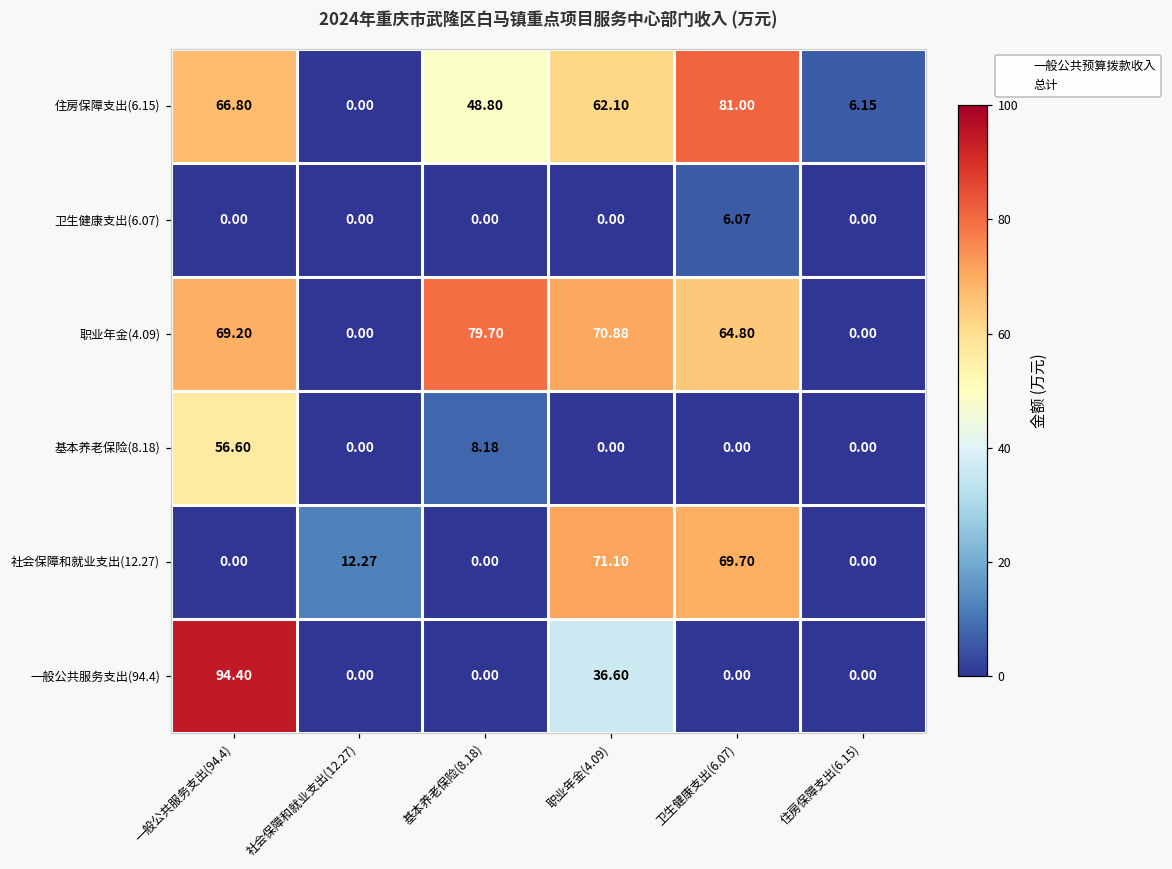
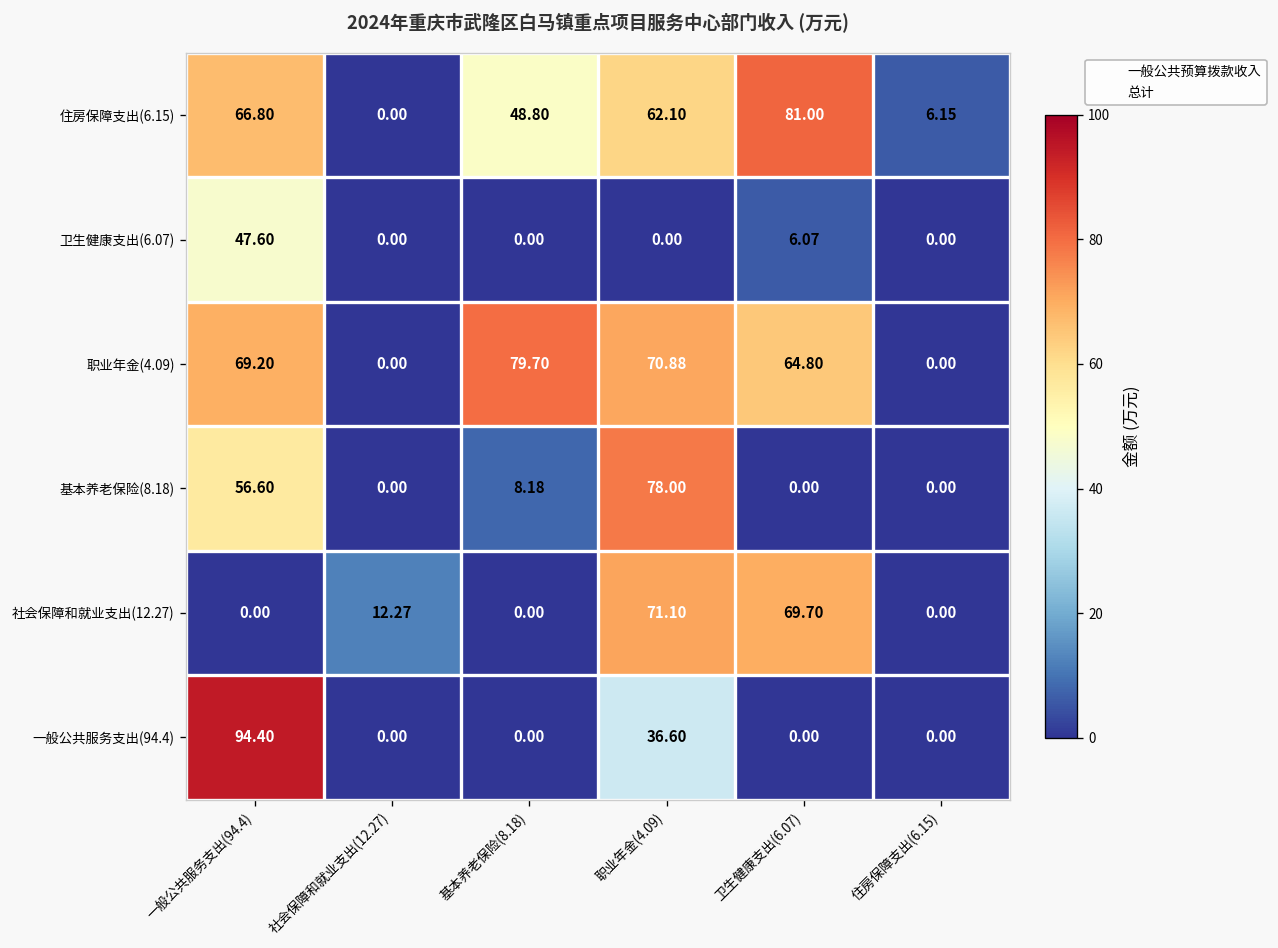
卫生健康支出(6.07), 一般公共服务支出(94.4): 0.00 -> 47.60
基本养老保险(8.18), 职业年金(4.09): 0.00 -> 78.00
